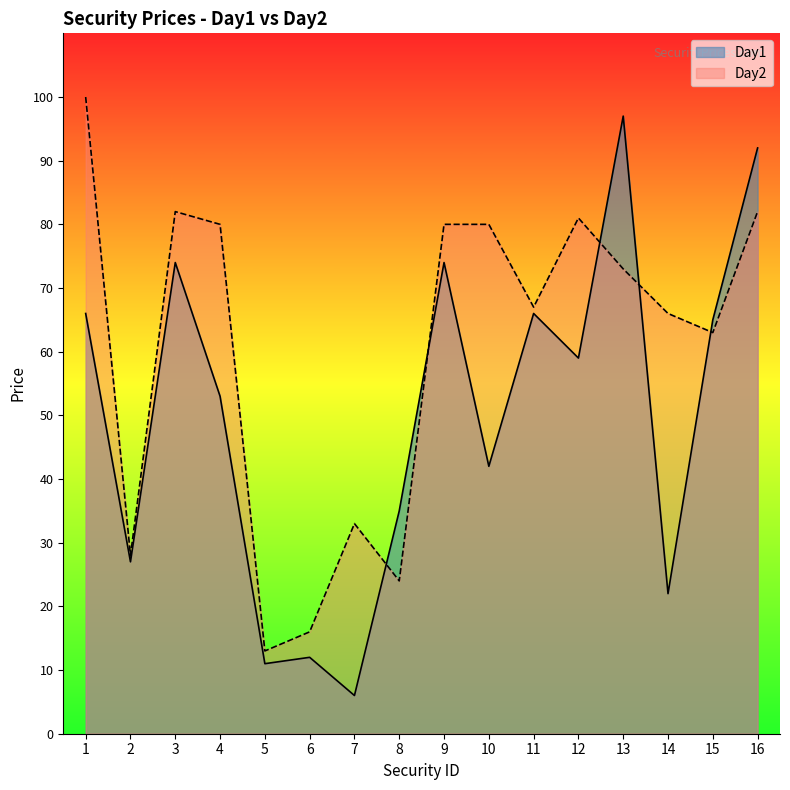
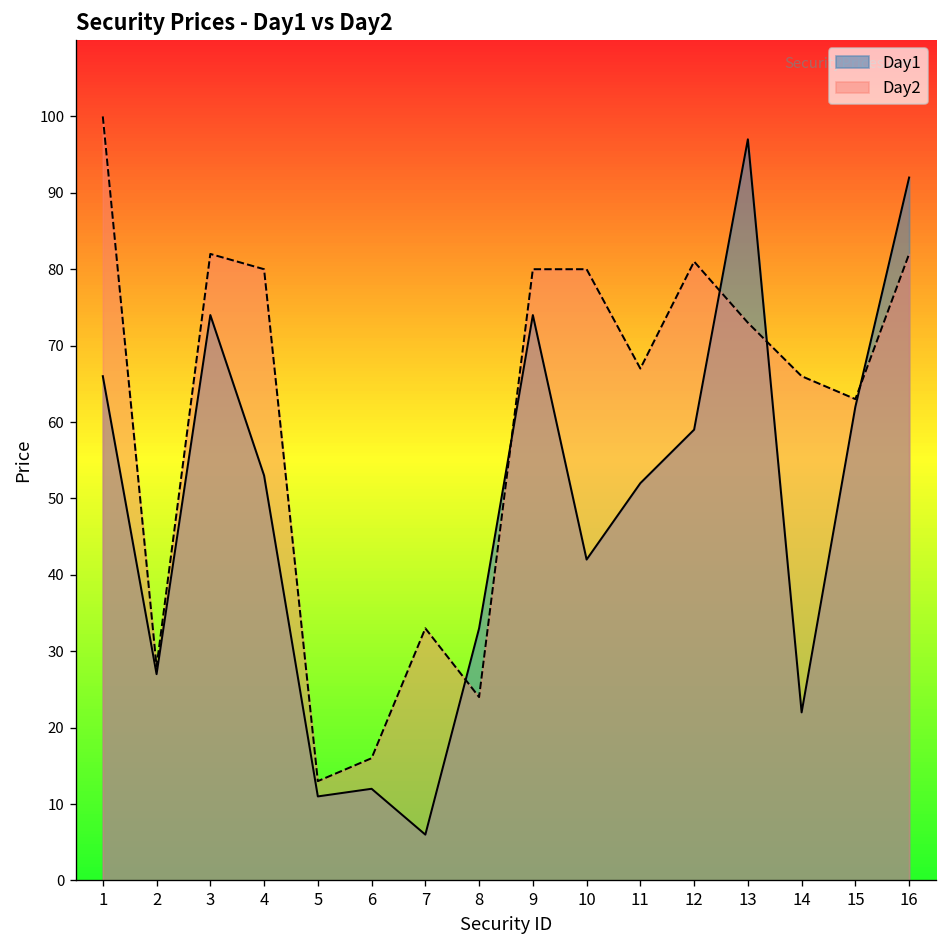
Day1, 8: 35 -> 33
Day1, 11: 66 -> 52
Day1, 15: 65 -> 62
